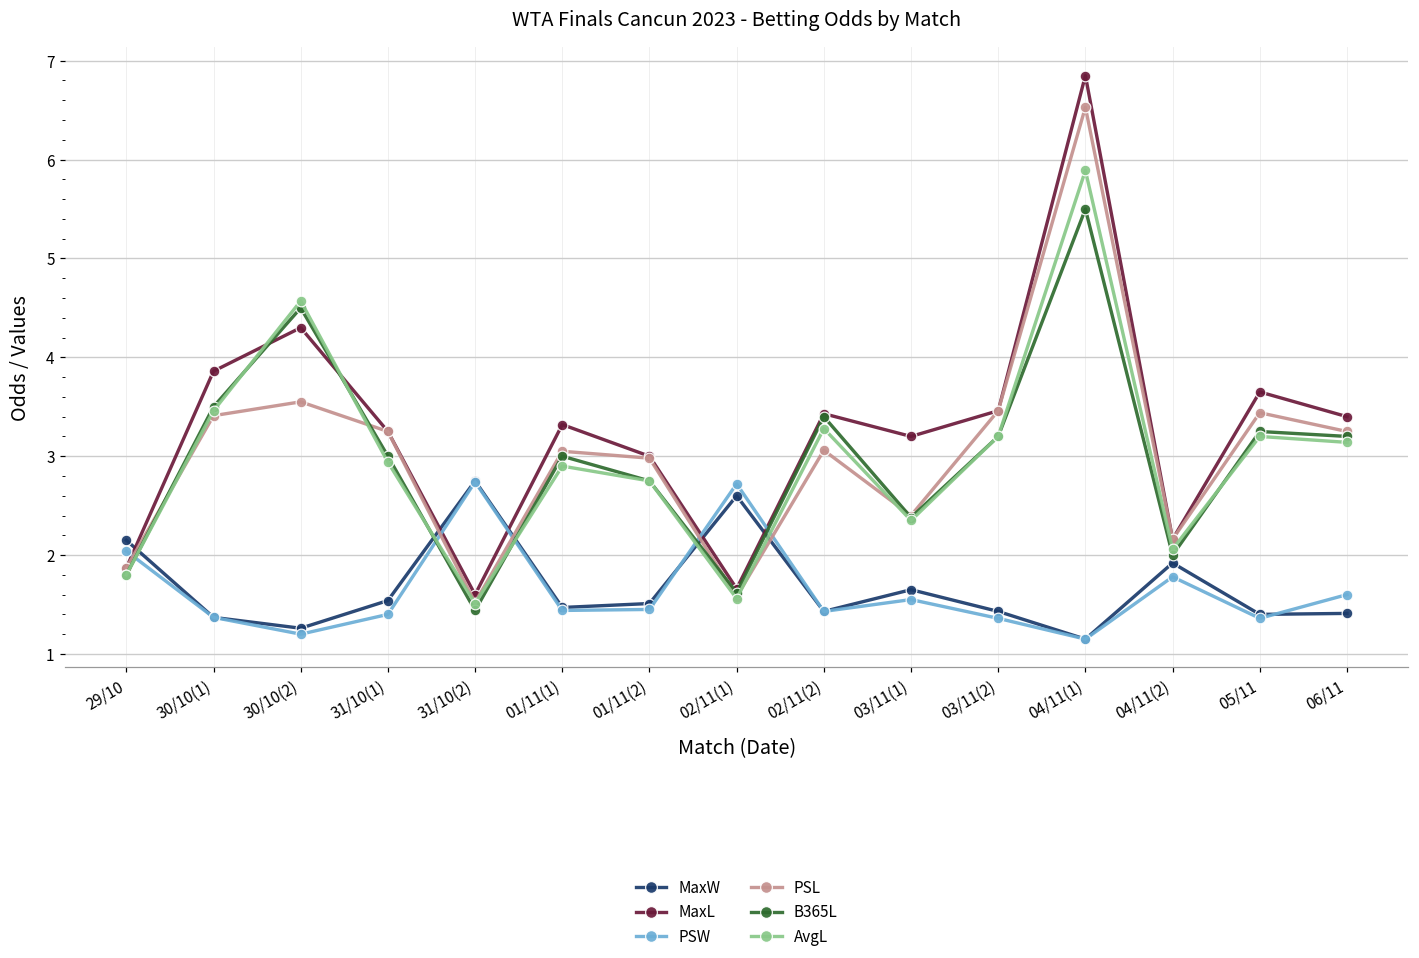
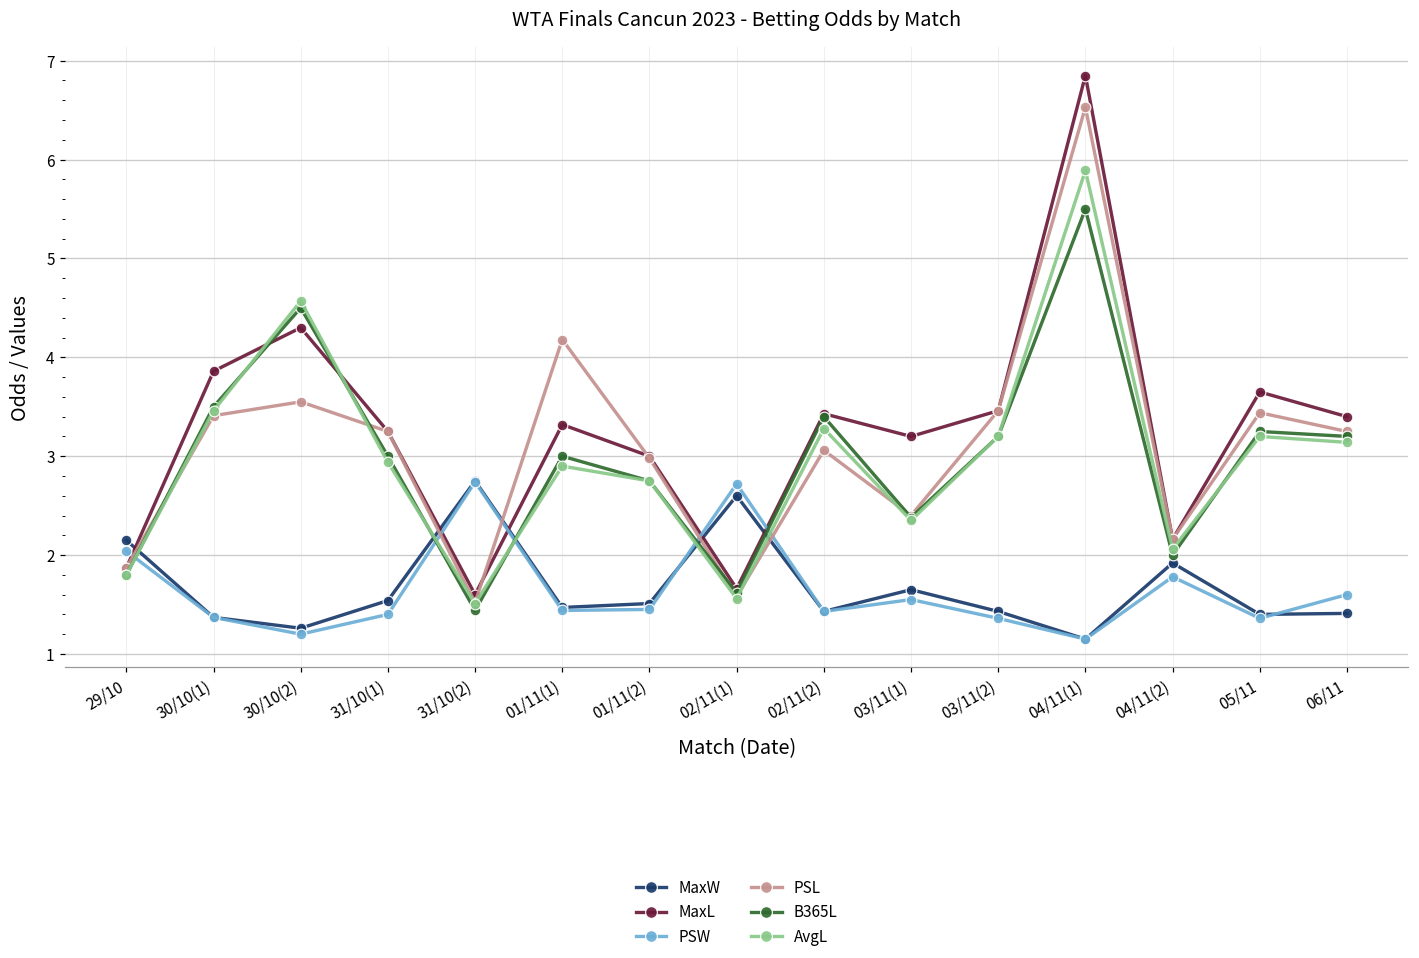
PSL, 01/11(1): 3.1 -> 4.2
